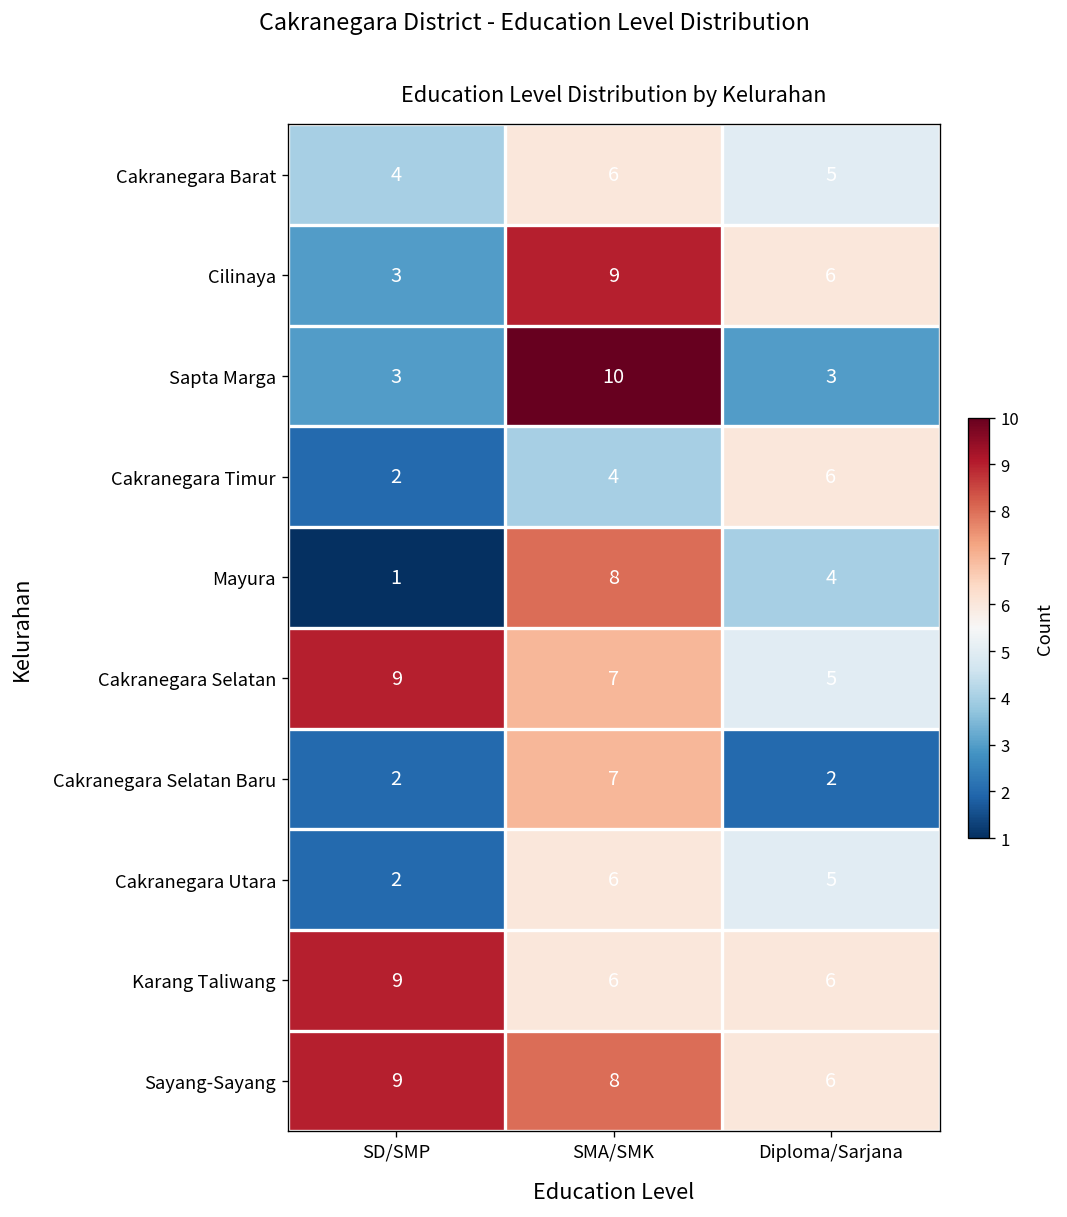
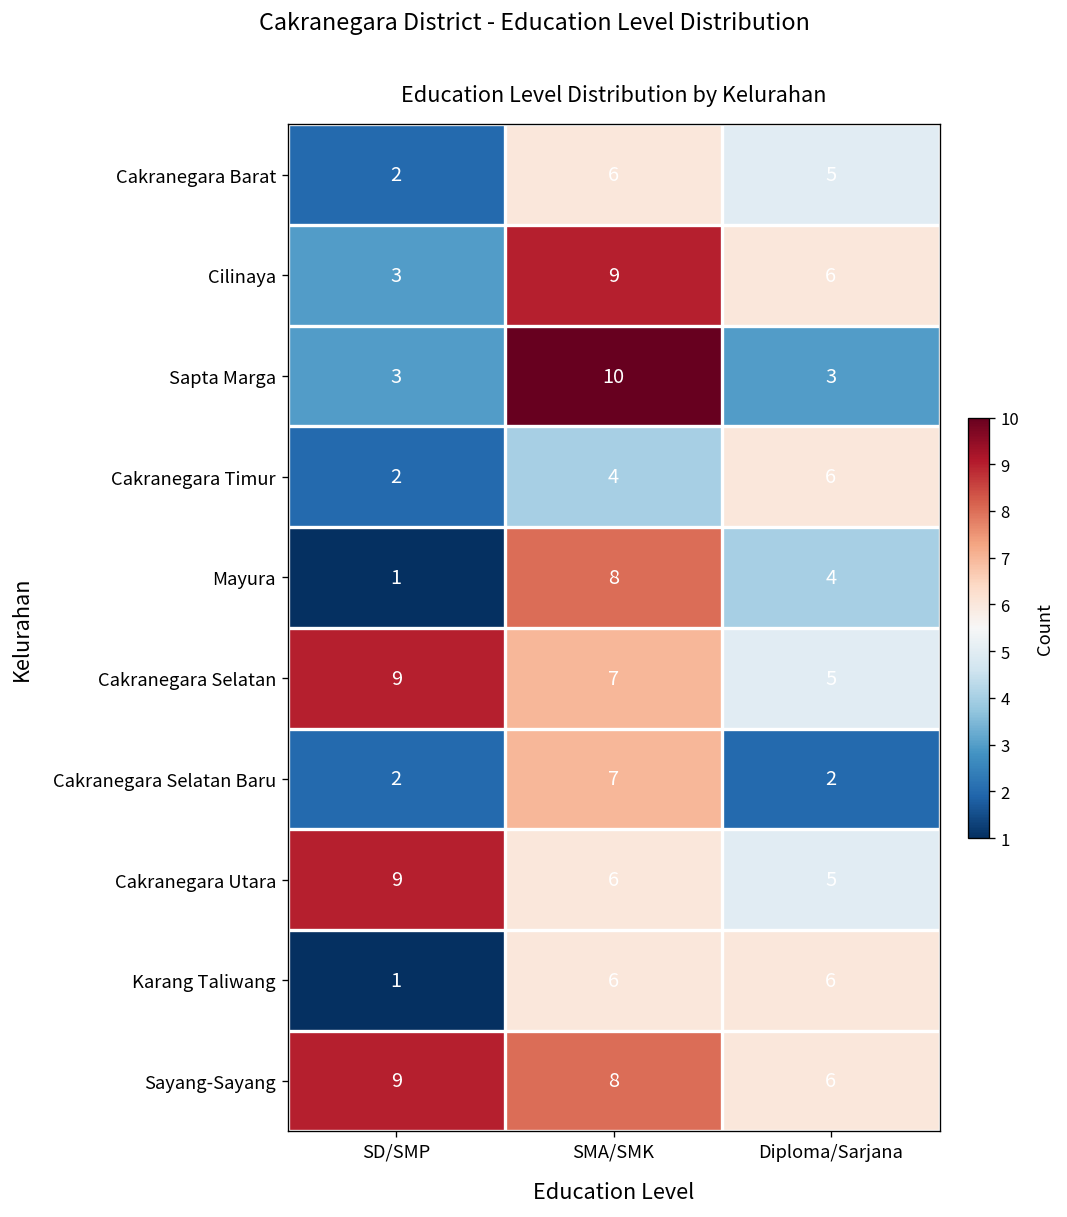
Cakranegara Barat, SD/SMP: 4 -> 2
Cakranegara Utara, SD/SMP: 2 -> 9
Karang Taliwang, SD/SMP: 9 -> 1
